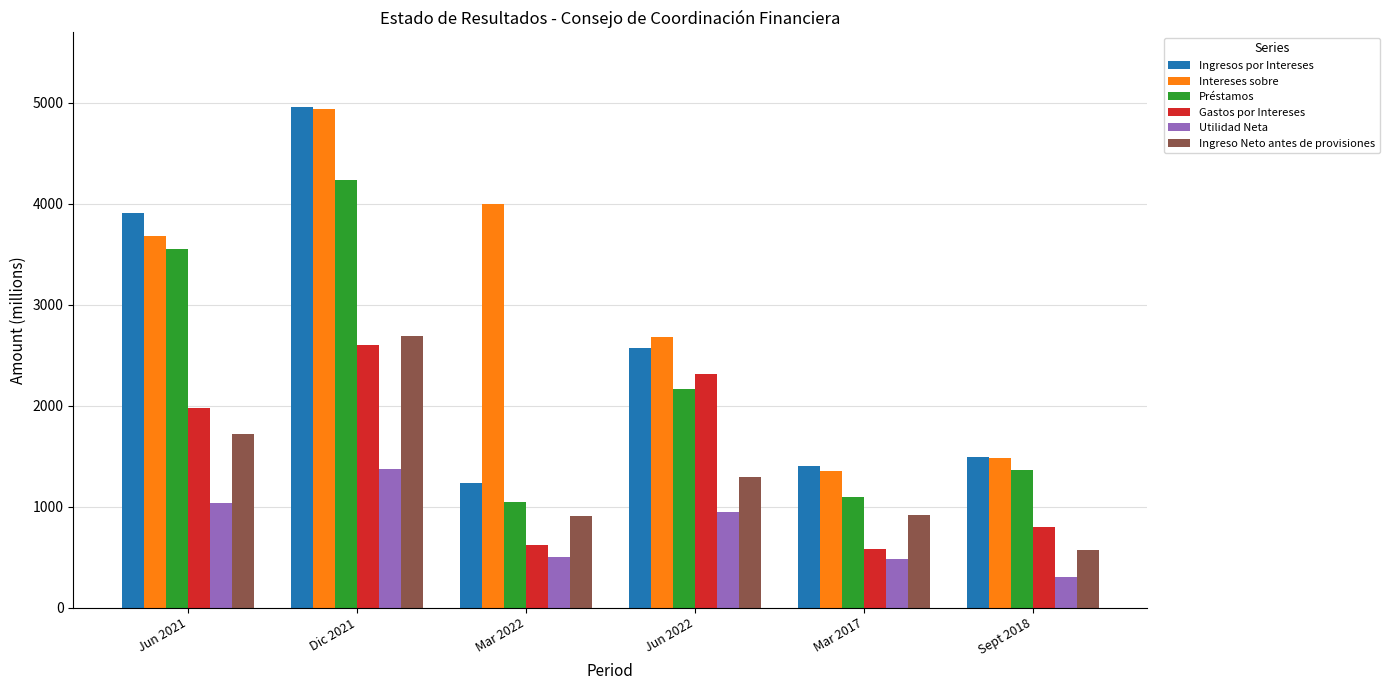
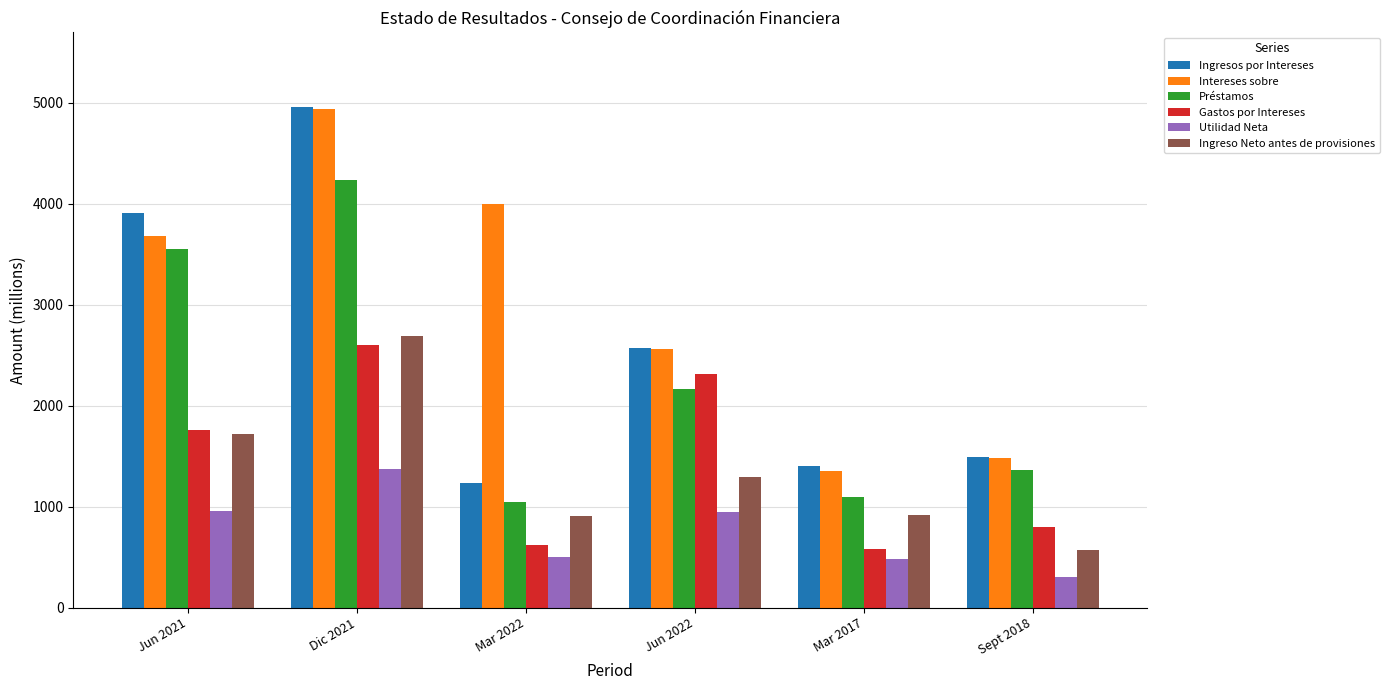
Gastos por Intereses, Jun 2021: 1970 -> 1760
Utilidad Neta, Jun 2021: 1040 -> 960
Intereses sobre, Jun 2022: 2680 -> 2560
